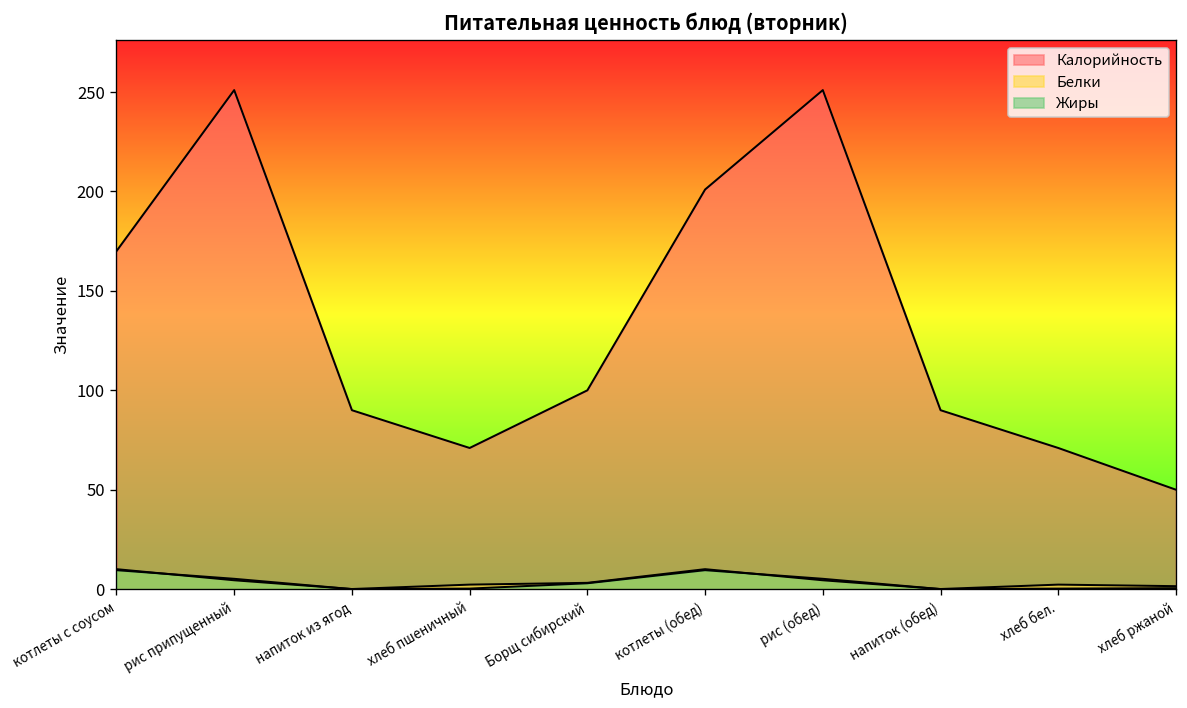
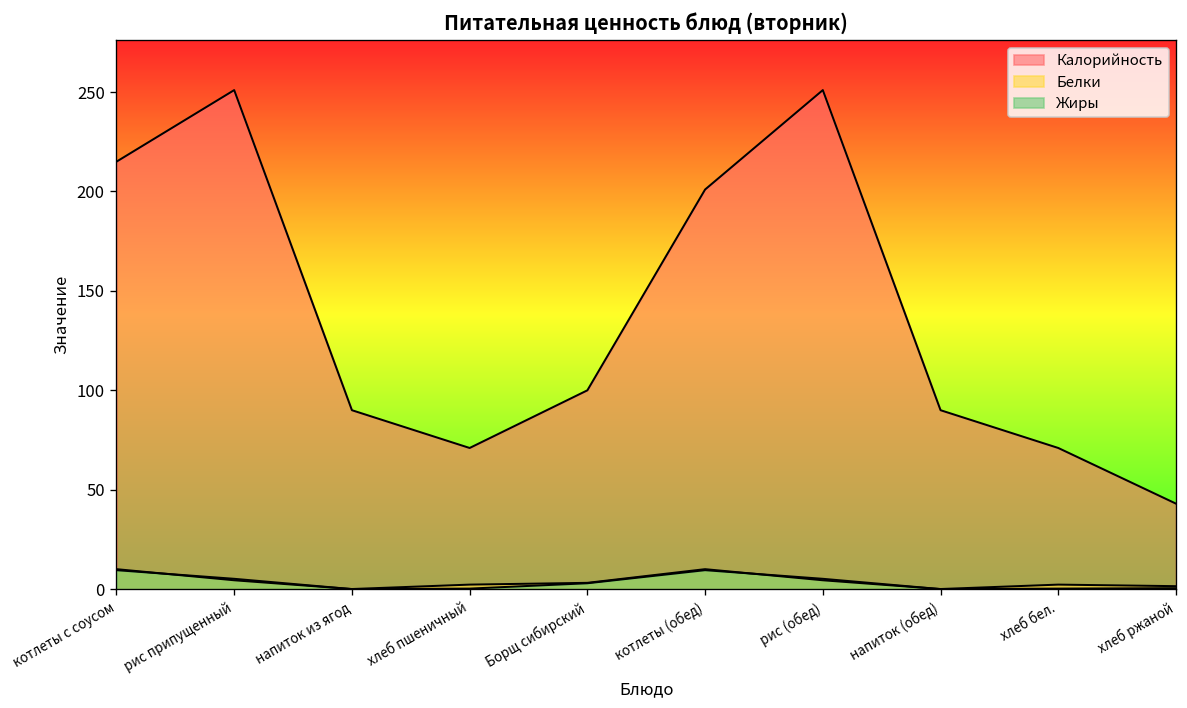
Калорийность, котлеты с соусом: 170 -> 215
Калорийность, хлеб ржаной: 50 -> 43
